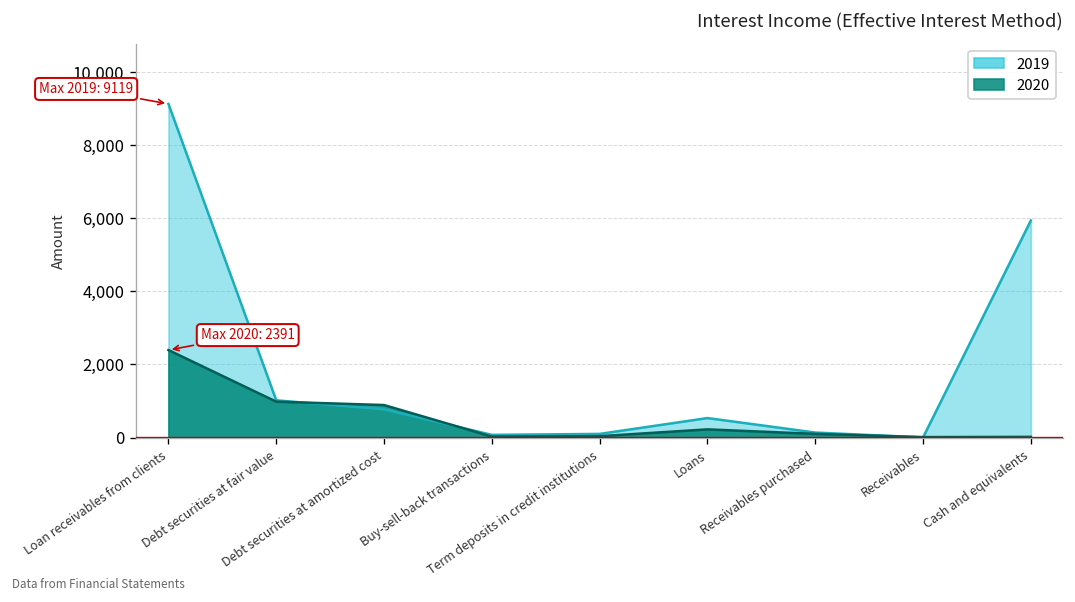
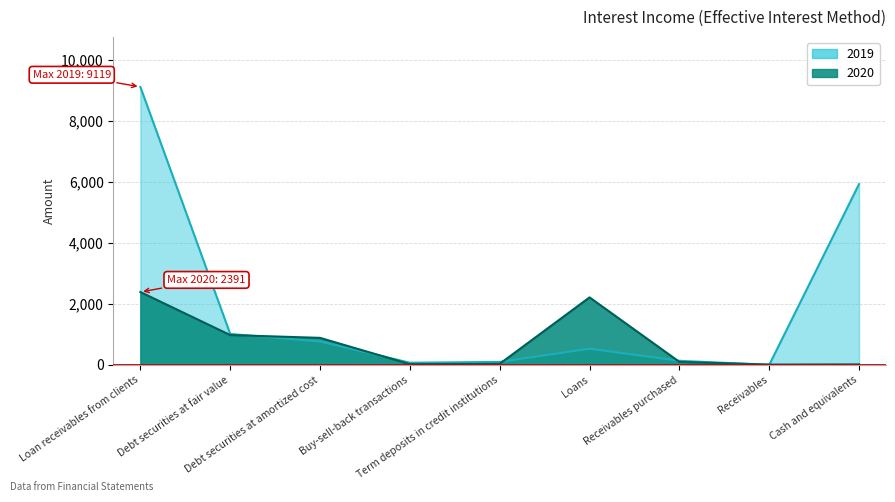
2020, Loans: 200 -> 2,200
